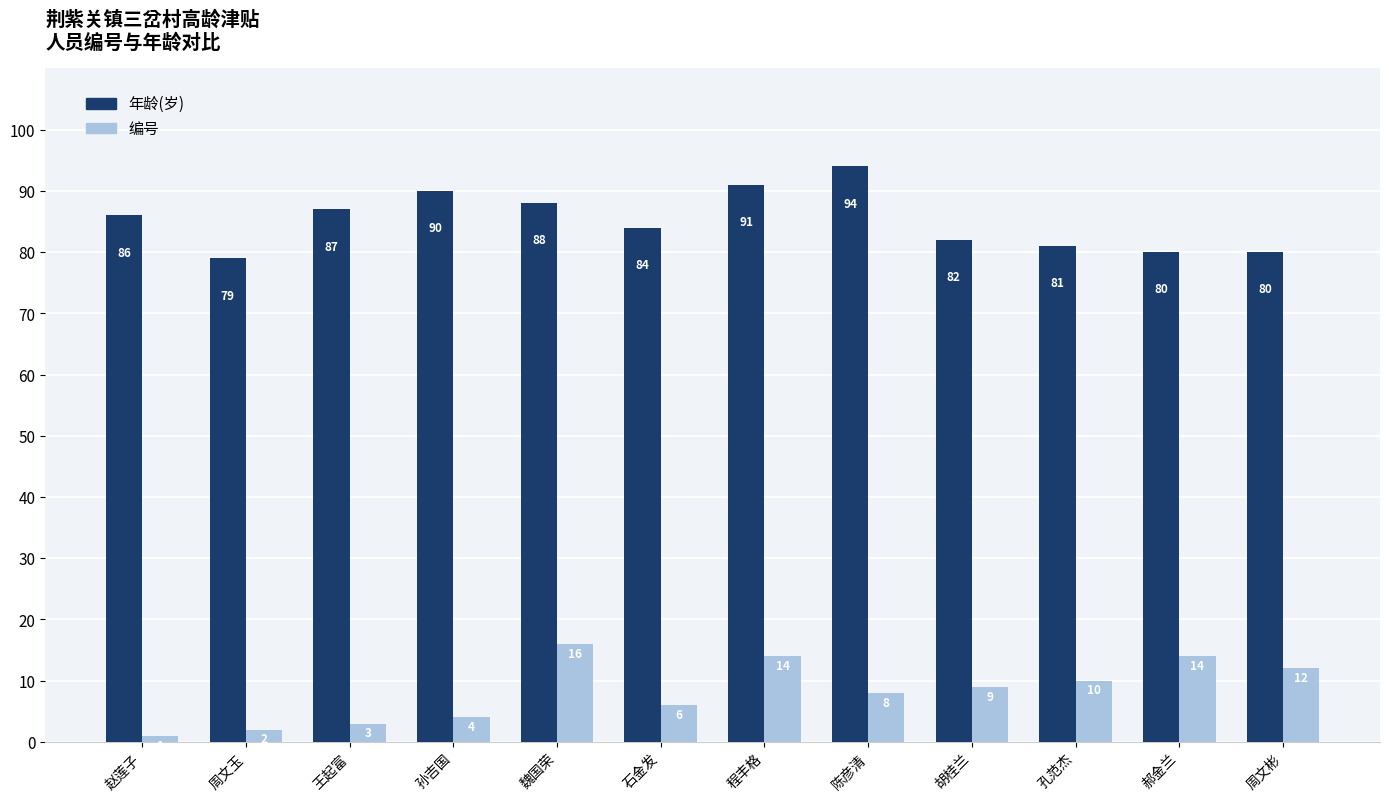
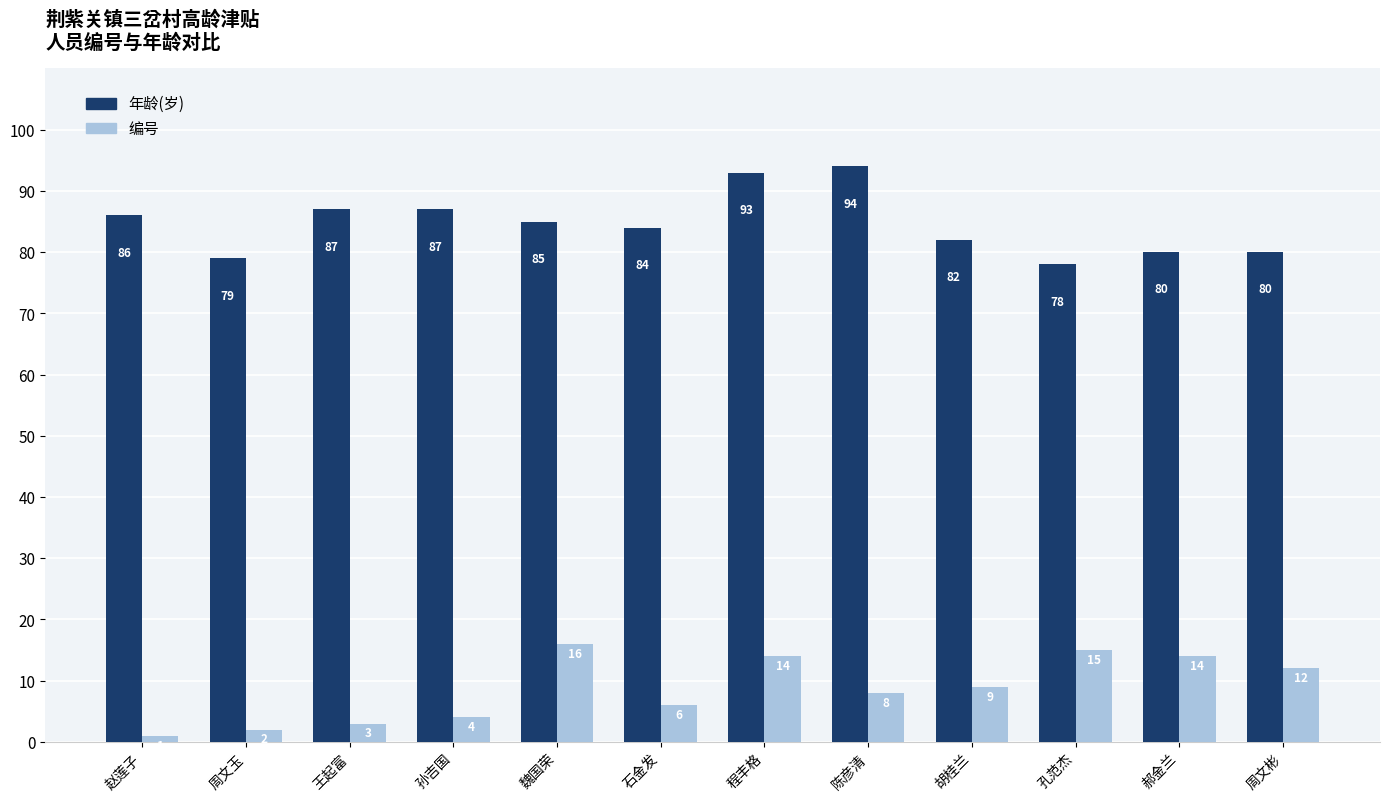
年龄(岁), 孙吉国: 90 -> 87
年龄(岁), 魏国荣: 88 -> 85
年龄(岁), 程丰格: 91 -> 93
年龄(岁), 孔范杰: 81 -> 78
编号, 孔范杰: 10 -> 15
